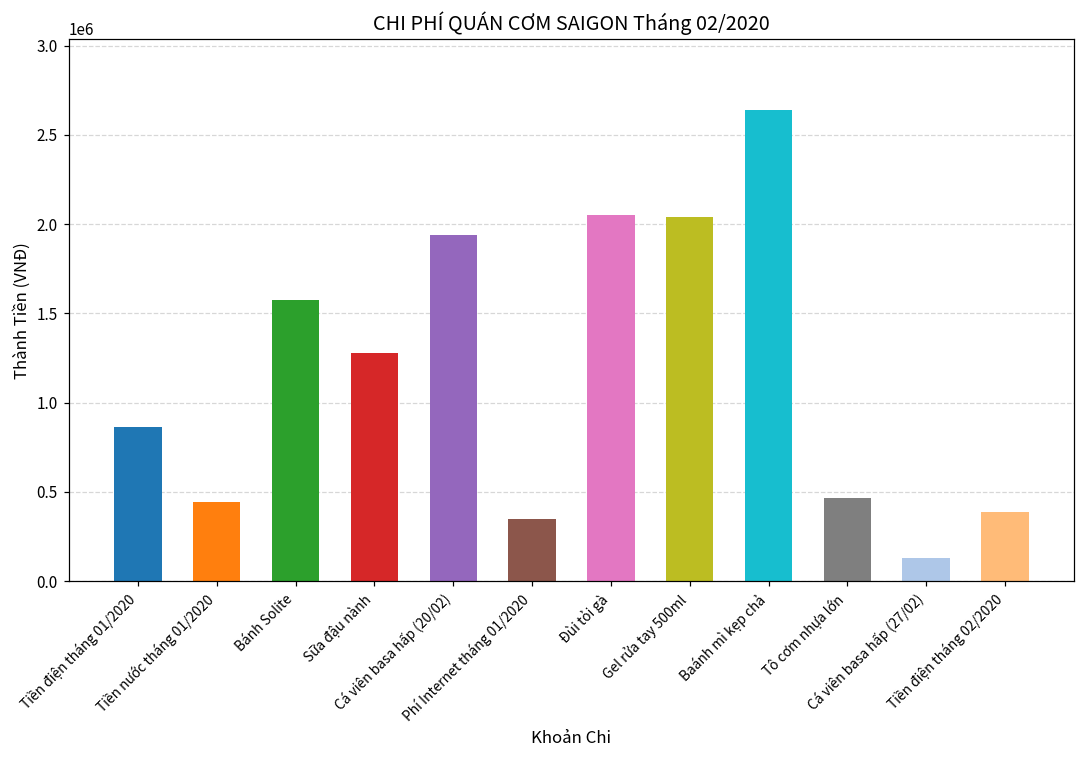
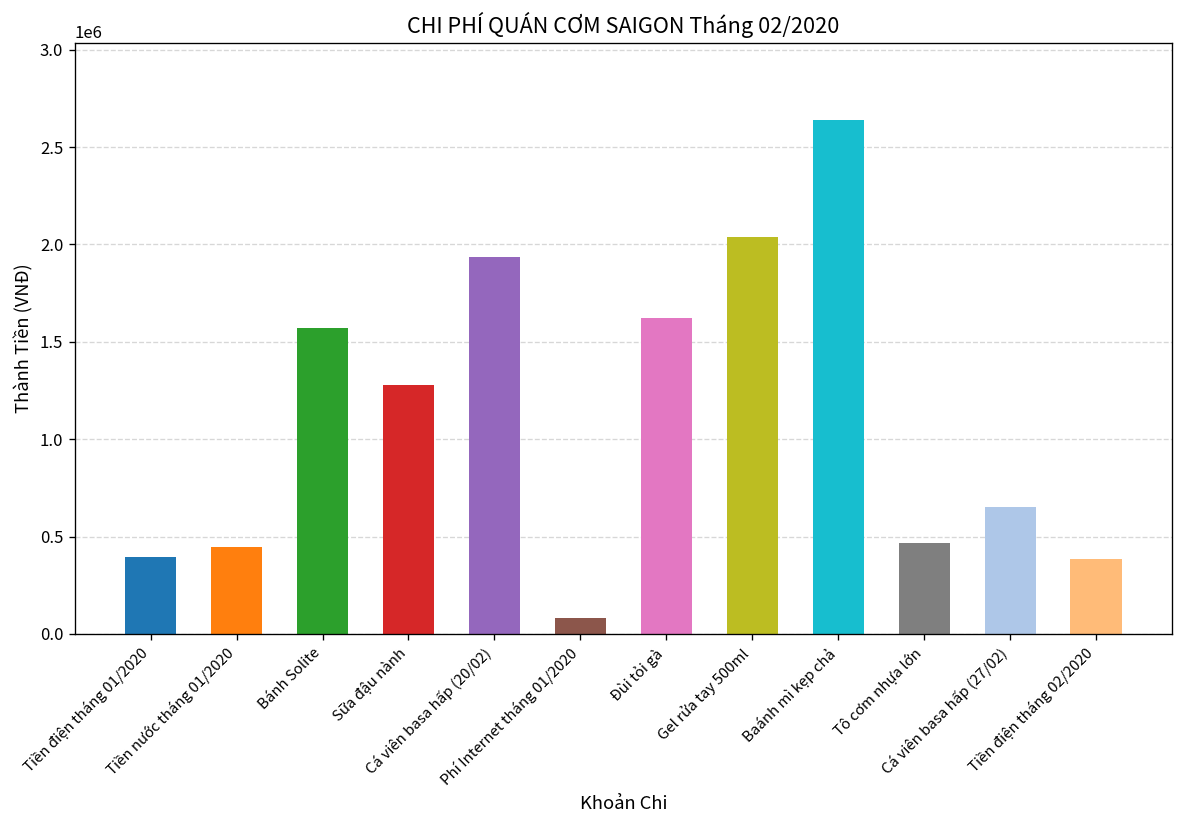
Tiền điện tháng 01/2020: 860000 -> 400000
Phí Internet tháng 01/2020: 350000 -> 80000
Đùi tỏi gà: 2050000 -> 1620000
Cá viên basa hấp (27/02): 130000 -> 650000
